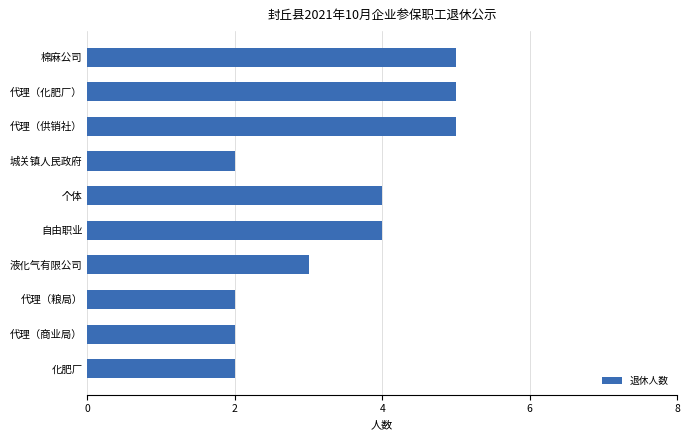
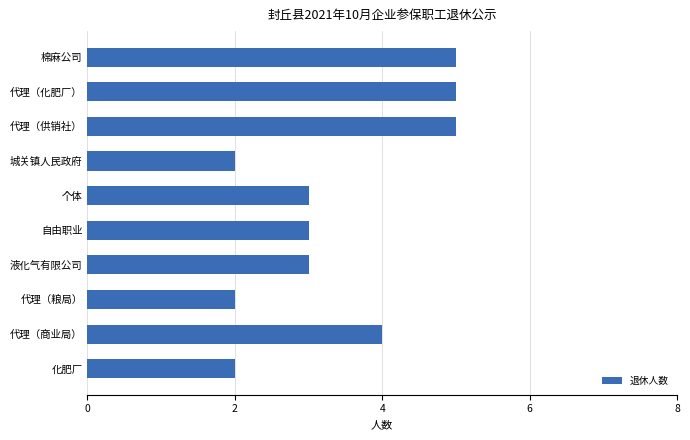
个体: 4 -> 3
自由职业: 4 -> 3
代理（商业局）: 2 -> 4
